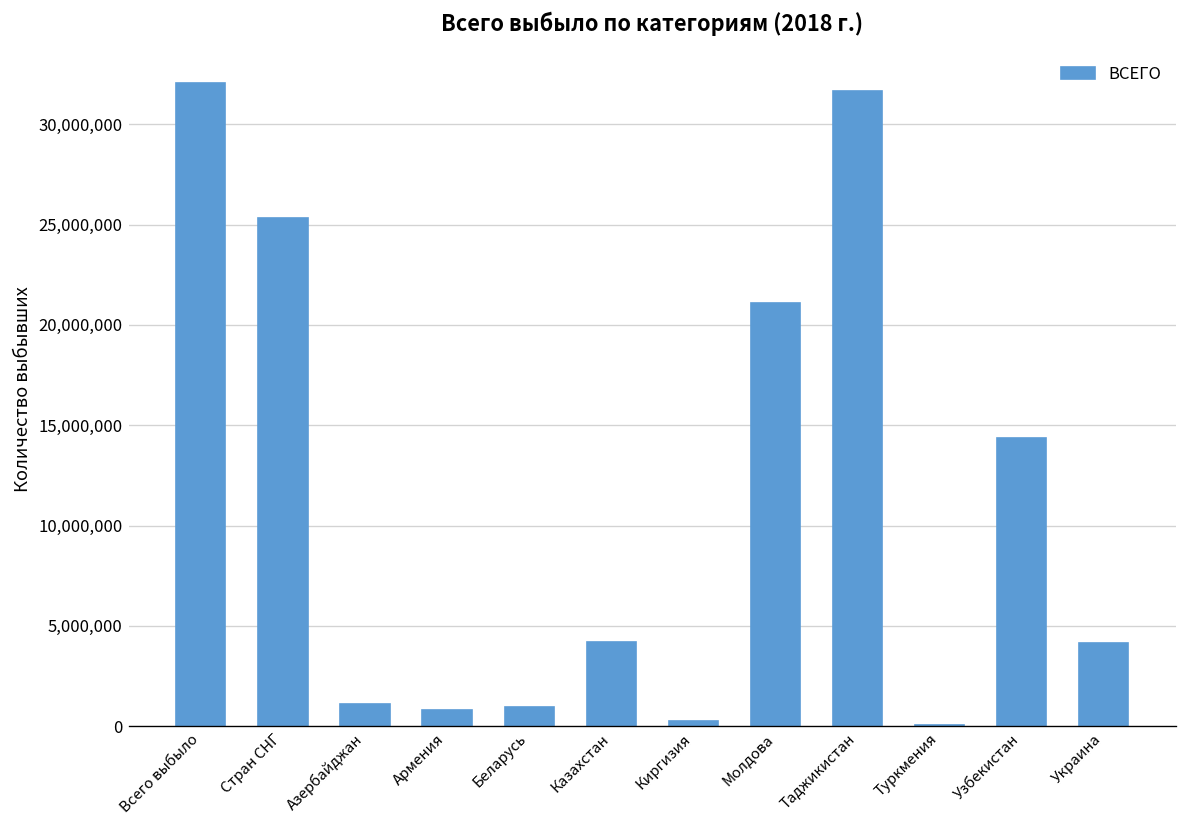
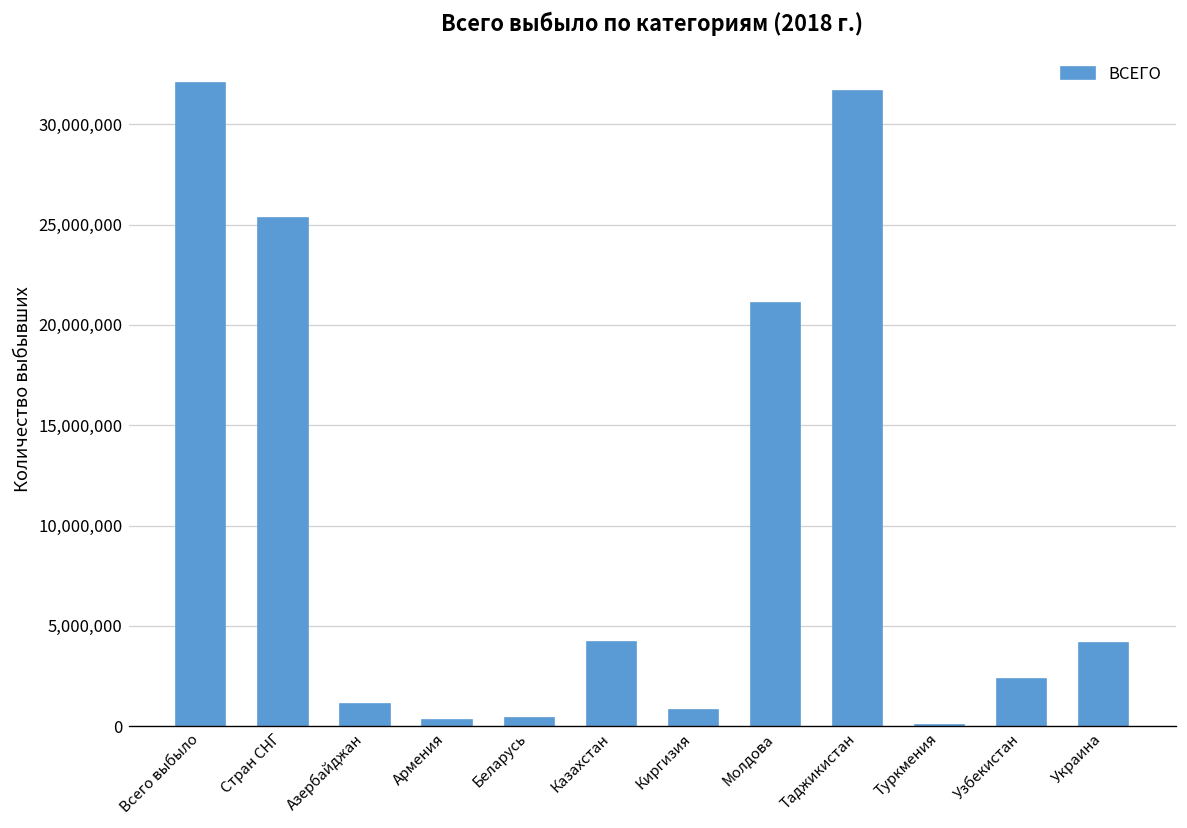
Армения: 800,000 -> 300,000
Беларусь: 1,000,000 -> 400,000
Киргизия: 200,000 -> 800,000
Узбекистан: 14,300,000 -> 2,300,000
